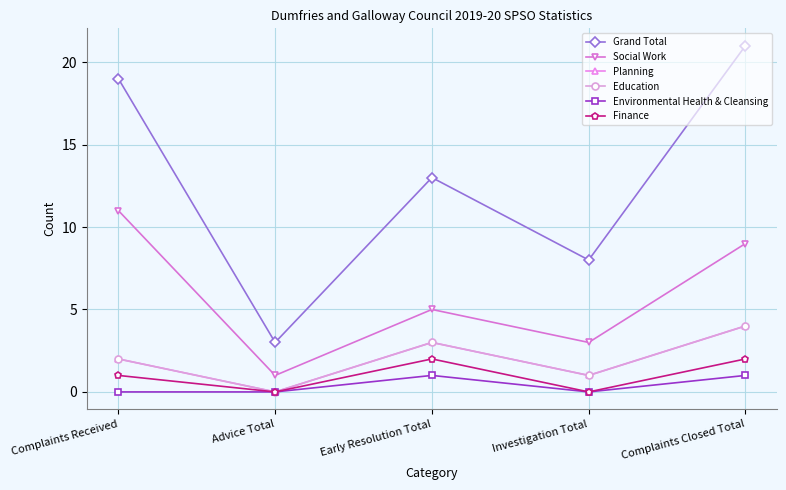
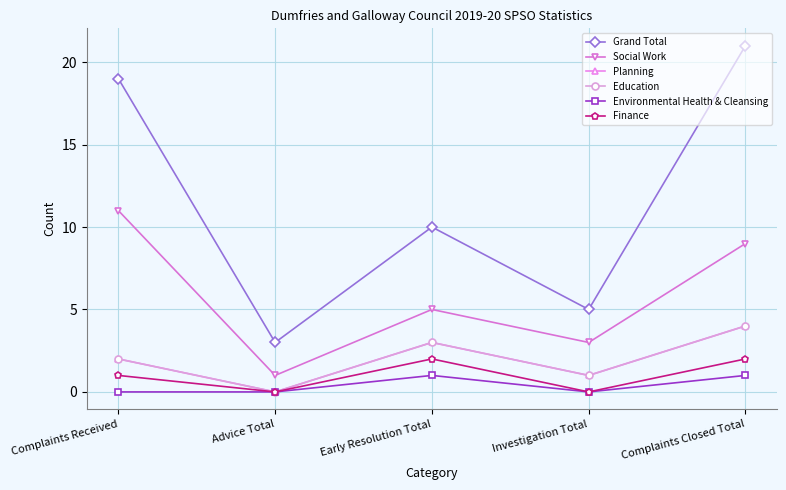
Grand Total, Early Resolution Total: 13 -> 10
Grand Total, Investigation Total: 8 -> 5
